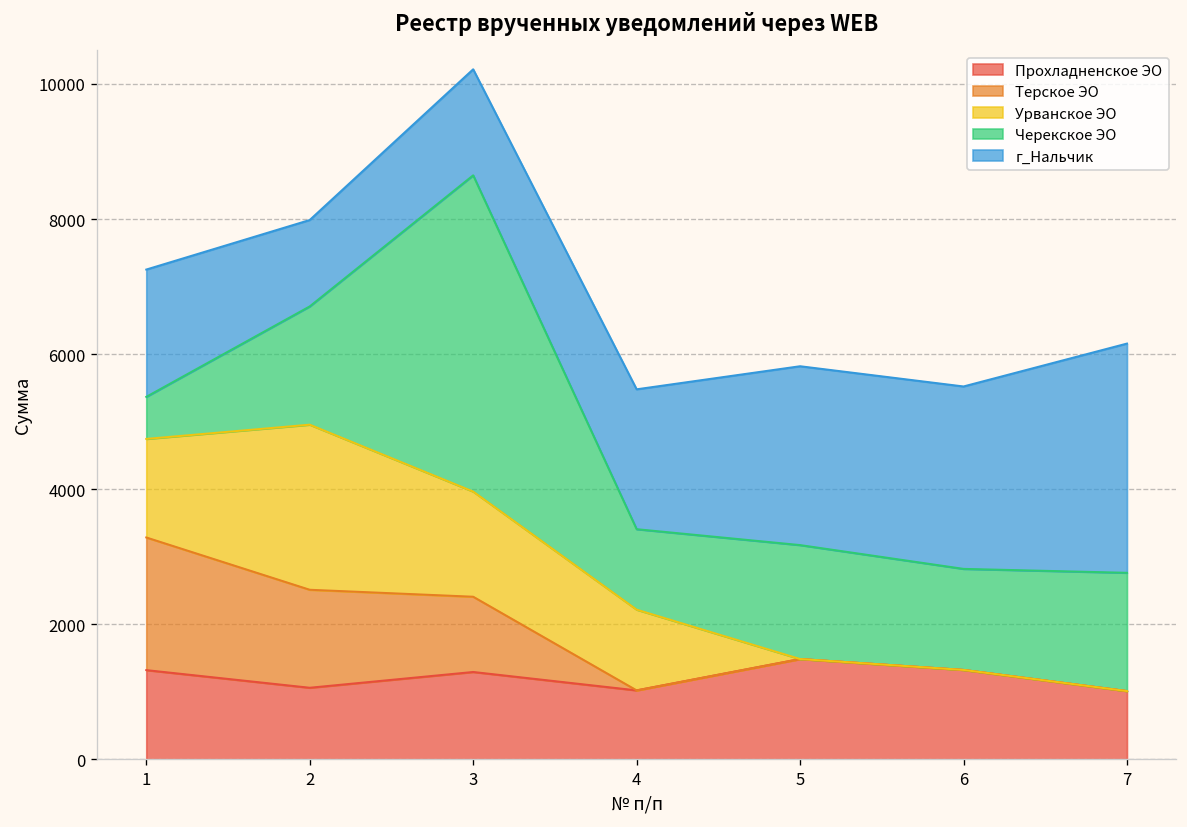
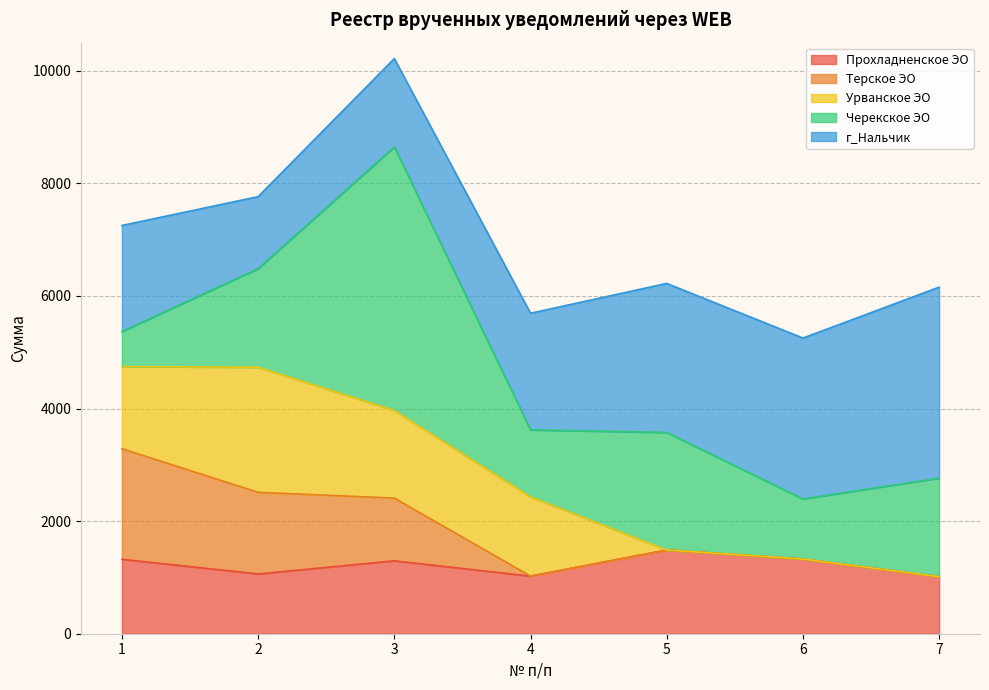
Урванское ЭО, 2: 2400 -> 2200
Урванское ЭО, 4: 1200 -> 1400
Черекское ЭО, 5: 1700 -> 2100
Черекское ЭО, 6: 1500 -> 1100
г_Нальчик, 6: 2700 -> 2900
